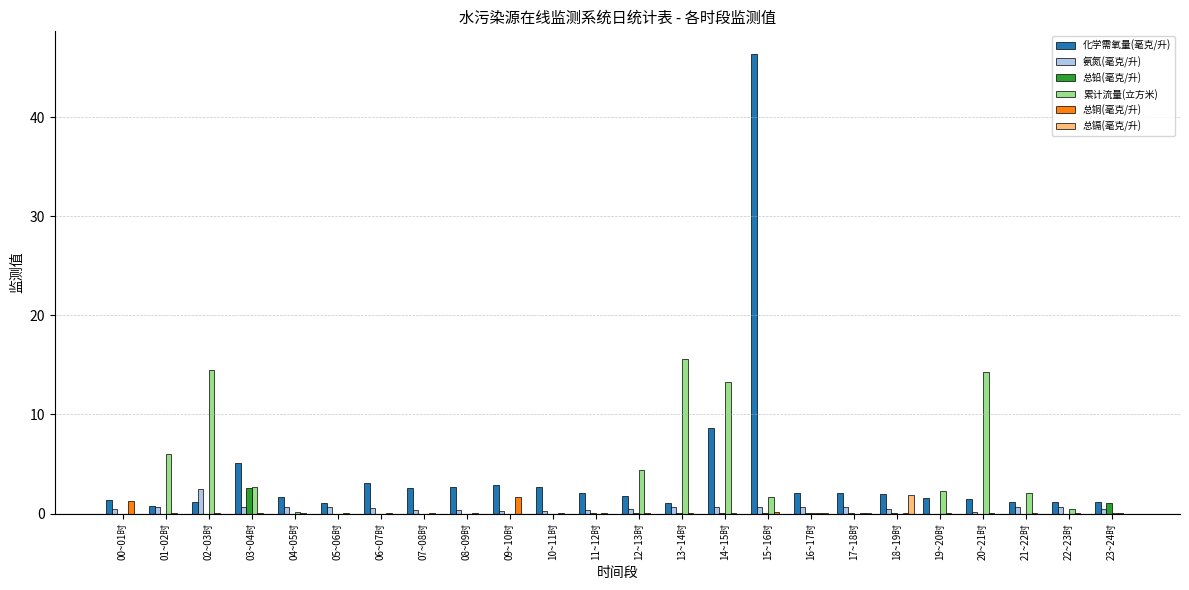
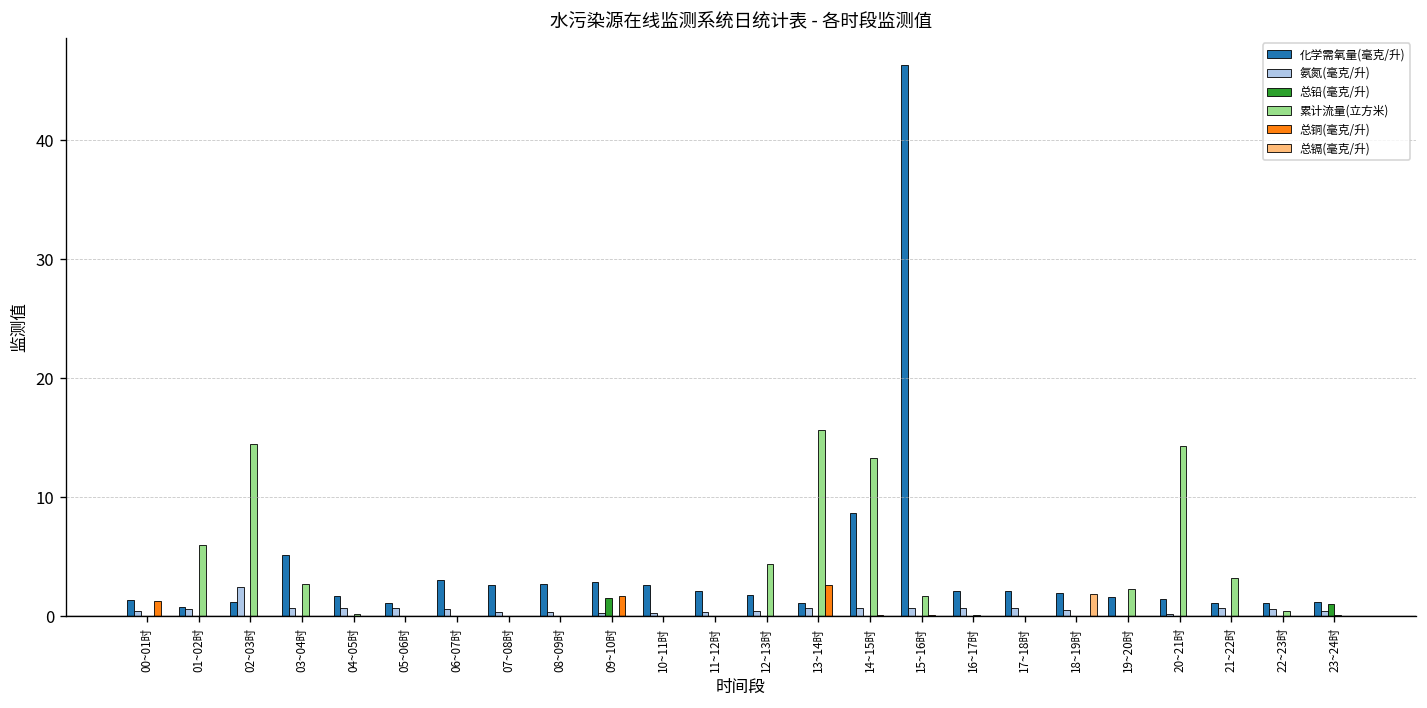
总铅(毫克/升), 03~04时: 3 -> 0
总铅(毫克/升), 09~10时: 0 -> 2
总铜(毫克/升), 13~14时: 0 -> 3
累计流量(立方米), 21~22时: 2 -> 3
